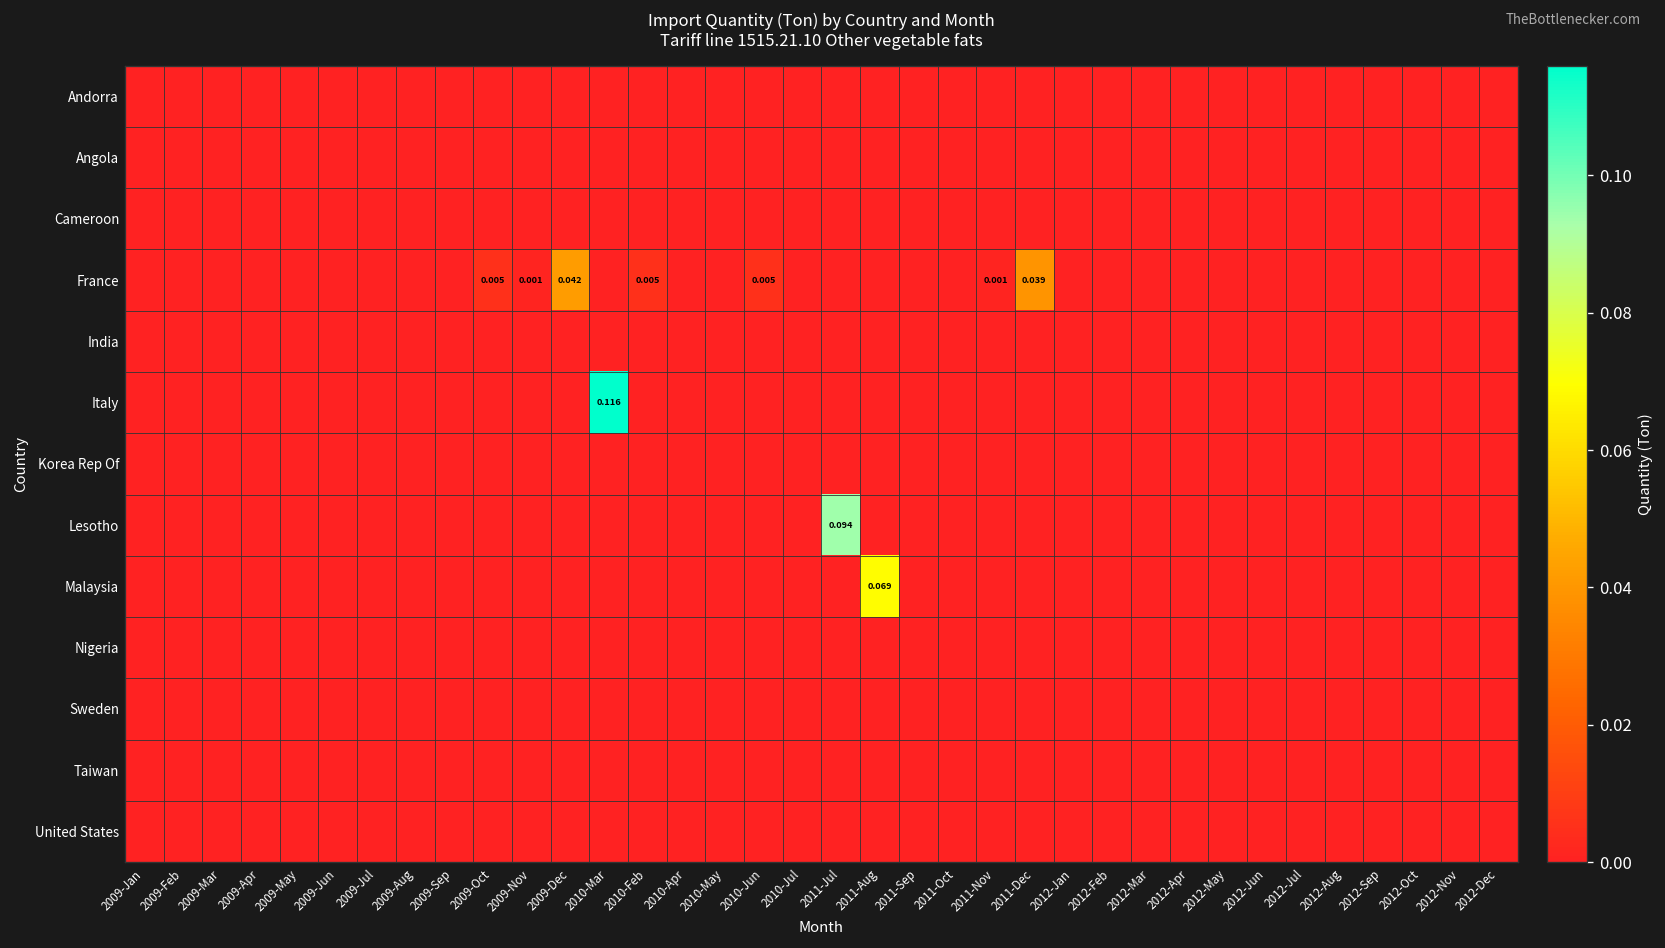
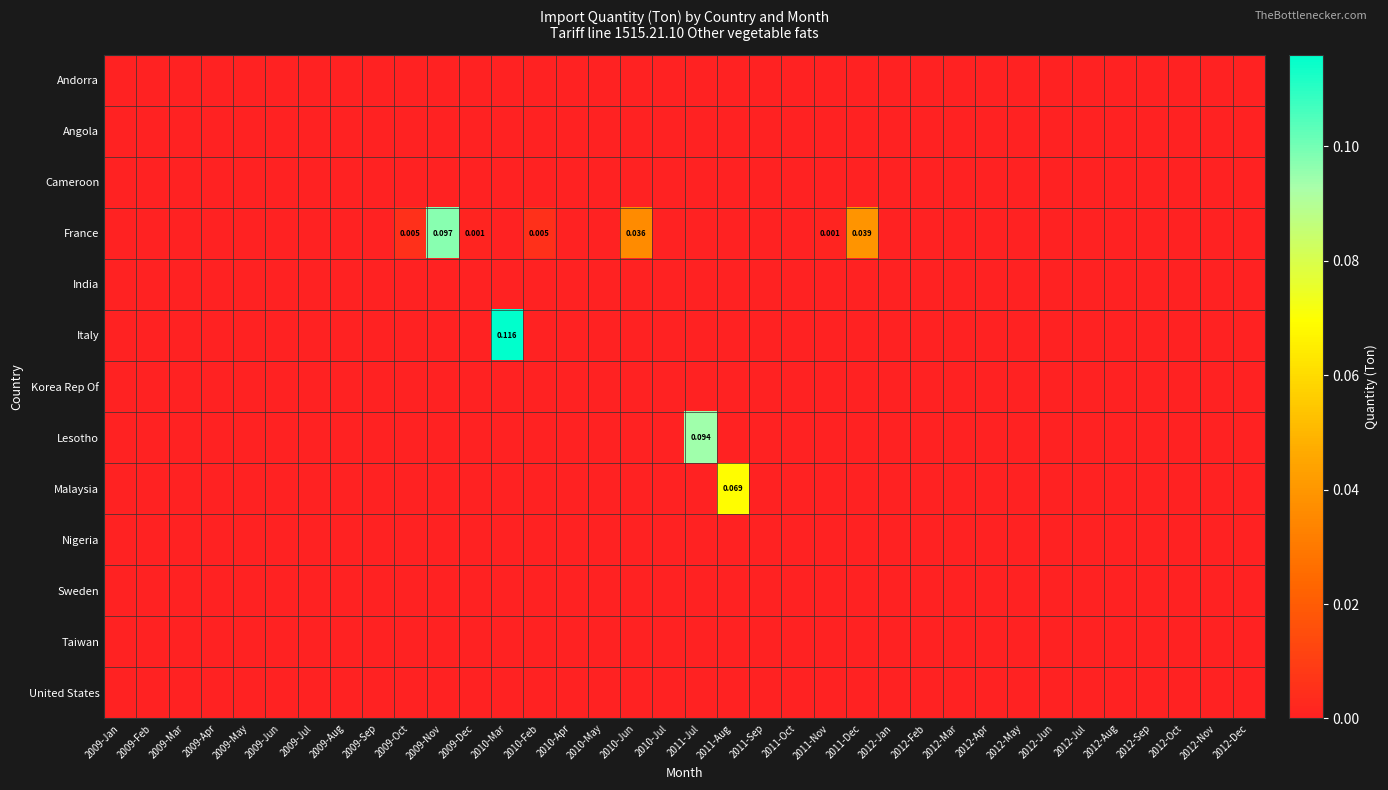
France, 2009-Nov: 0.001 -> 0.097
France, 2009-Dec: 0.042 -> 0.001
France, 2010-Jun: 0.005 -> 0.036
